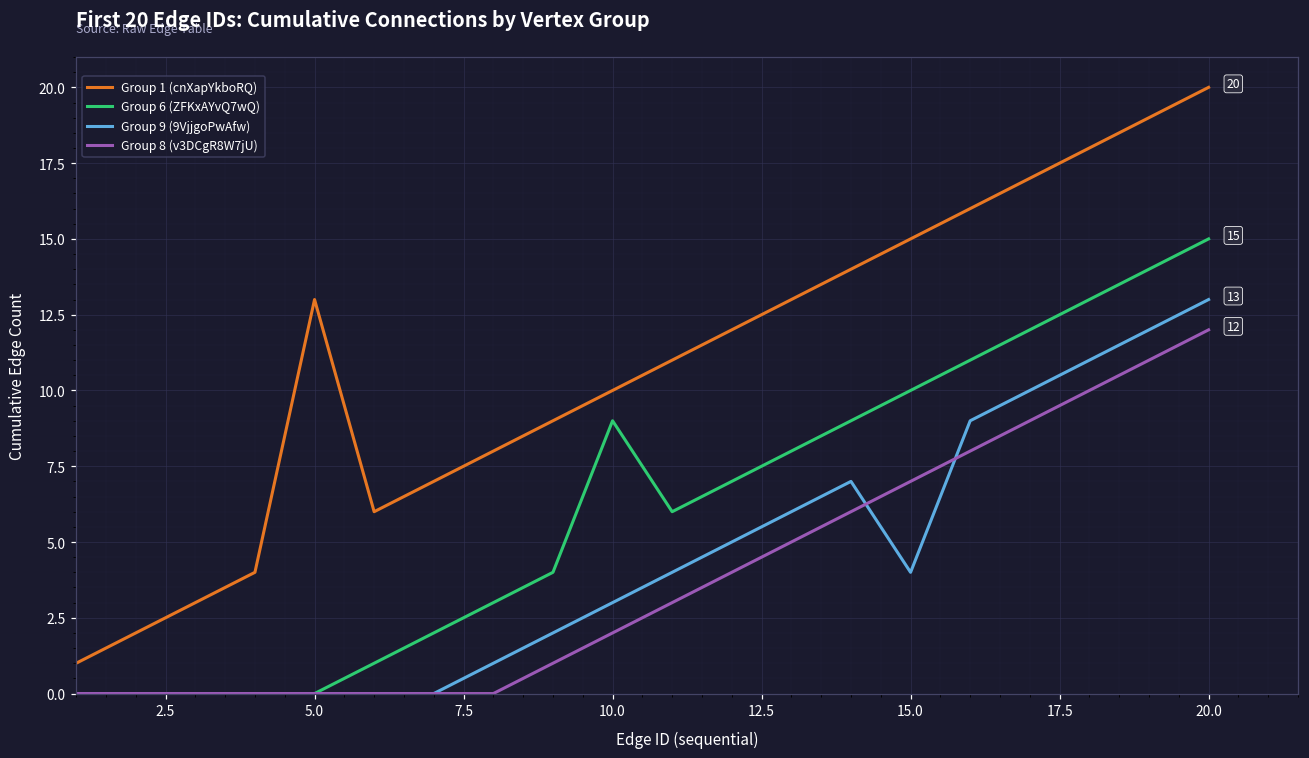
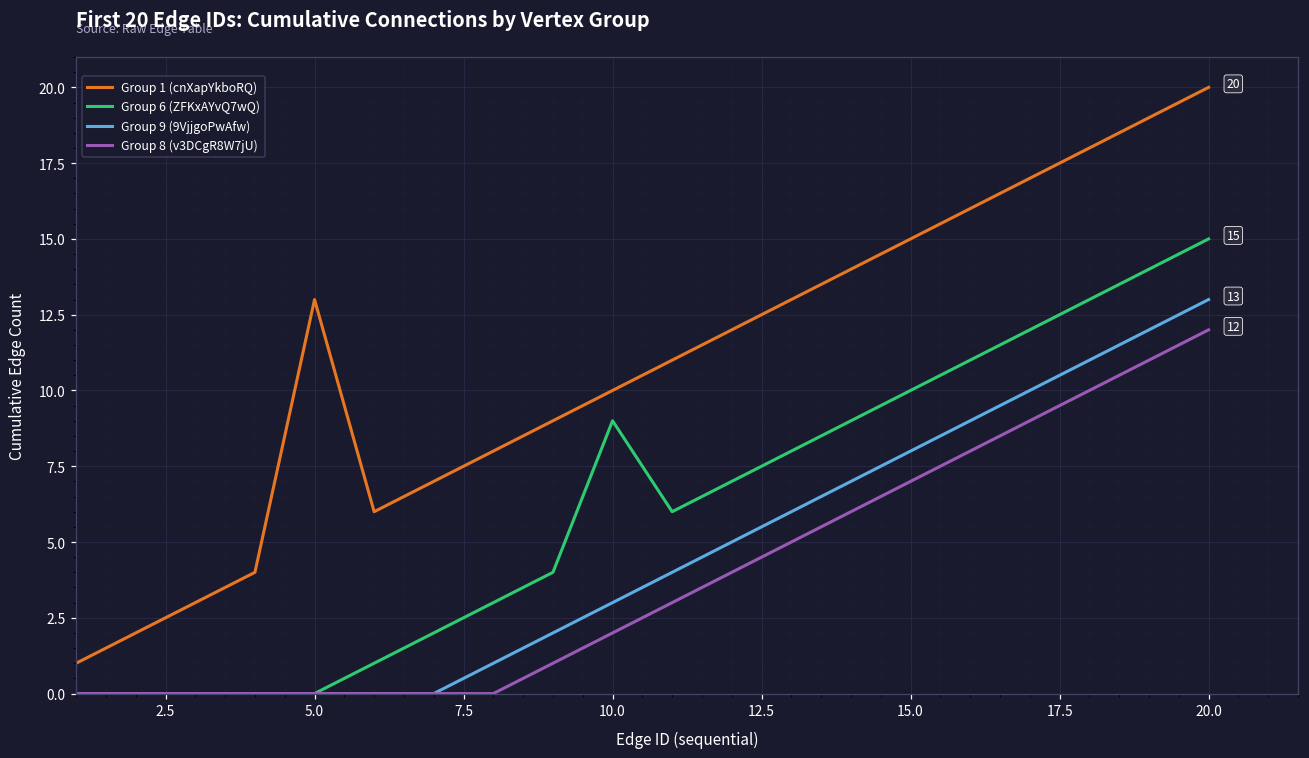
Group 9 (9VjjgoPwAfw), 15.0: 4 -> 8
